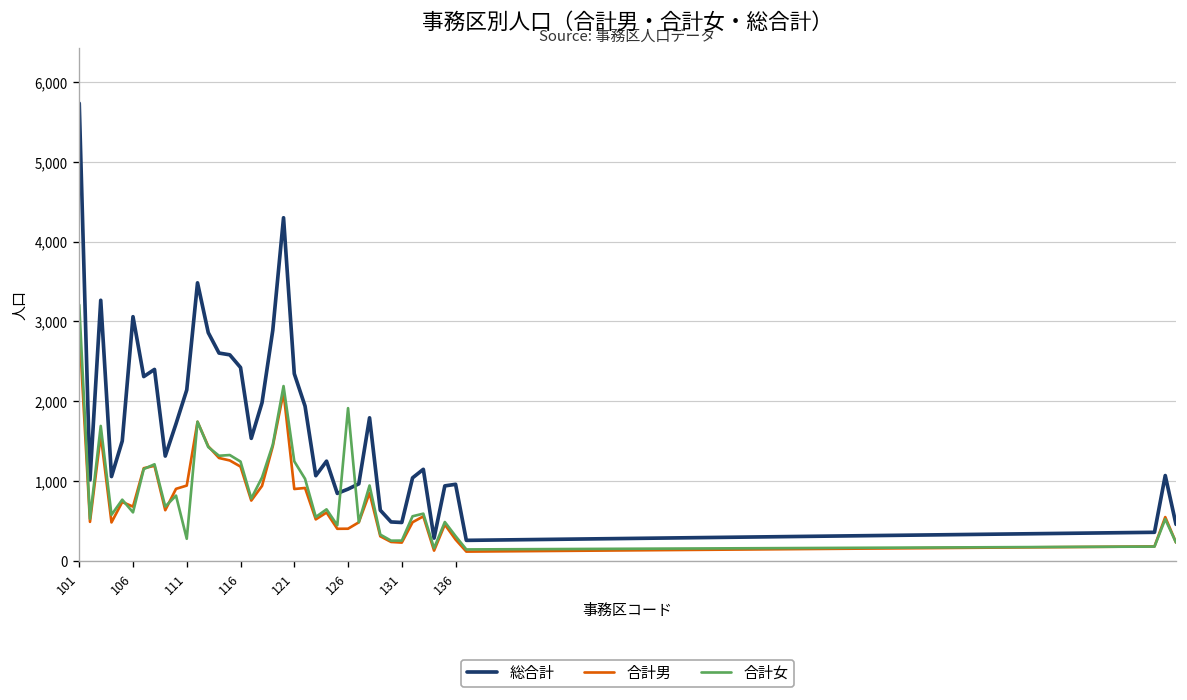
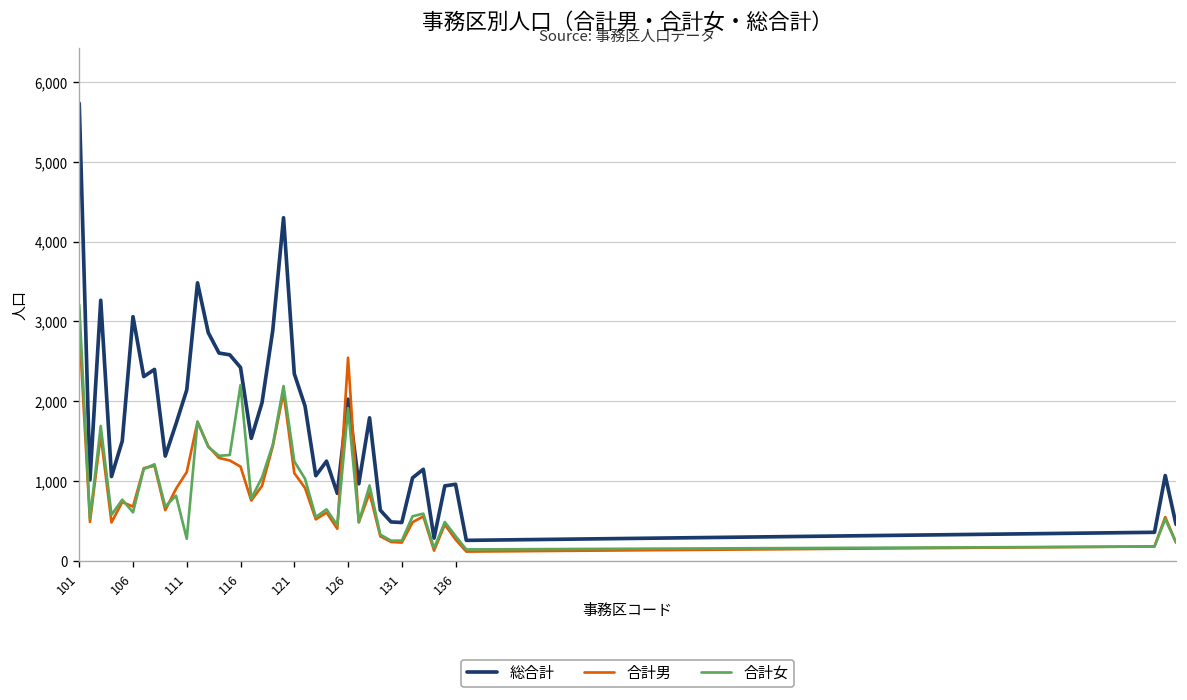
合計男, 111: 900 -> 1,100
合計女, 116: 1,200 -> 2,200
合計男, 121: 900 -> 1,100
総合計, 126: 900 -> 2,000
合計男, 126: 400 -> 2,500
